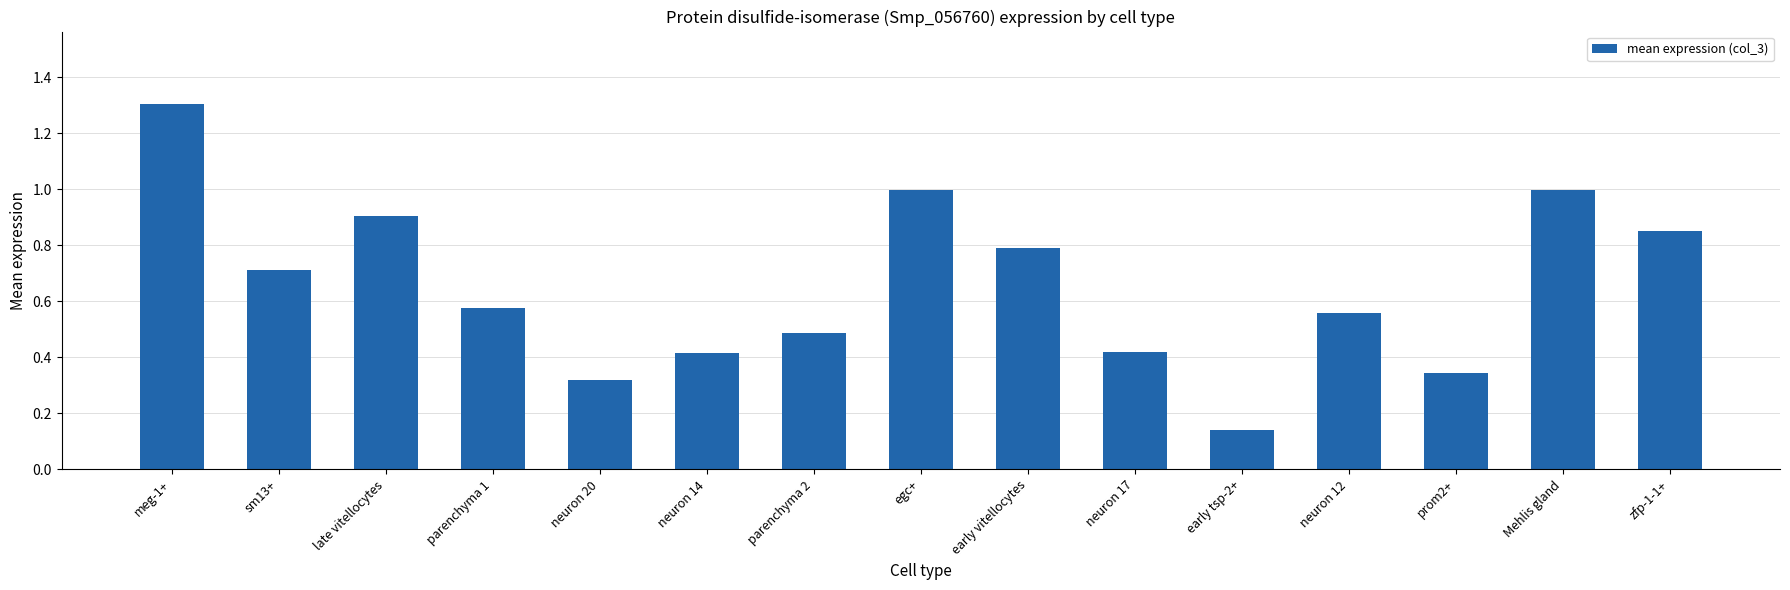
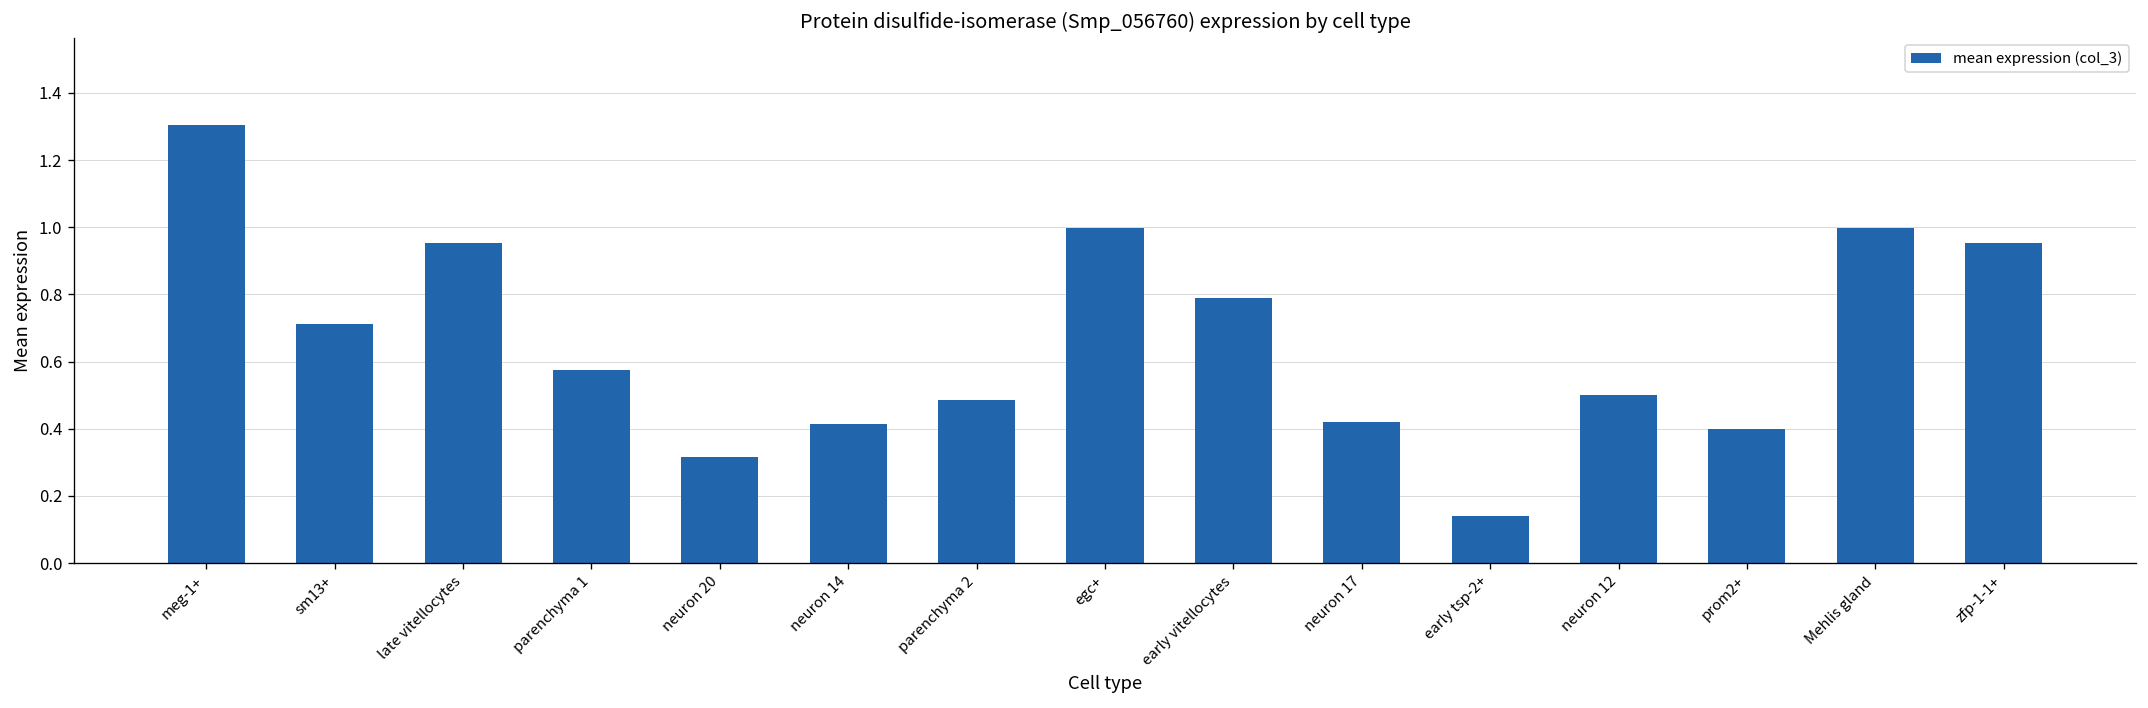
late vitellocytes: 0.91 -> 0.95
neuron 12: 0.56 -> 0.50
prom2+: 0.34 -> 0.40
zfp-1-1+: 0.85 -> 0.95
